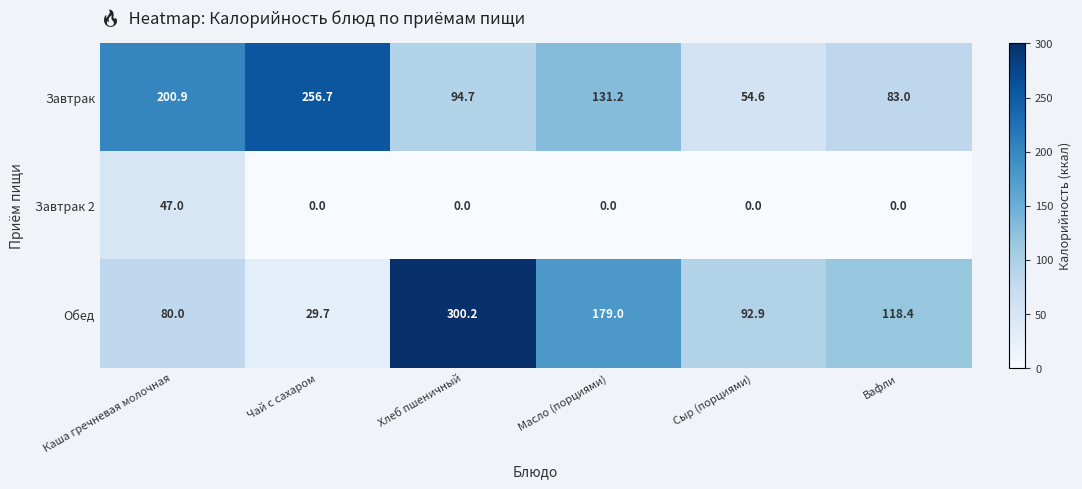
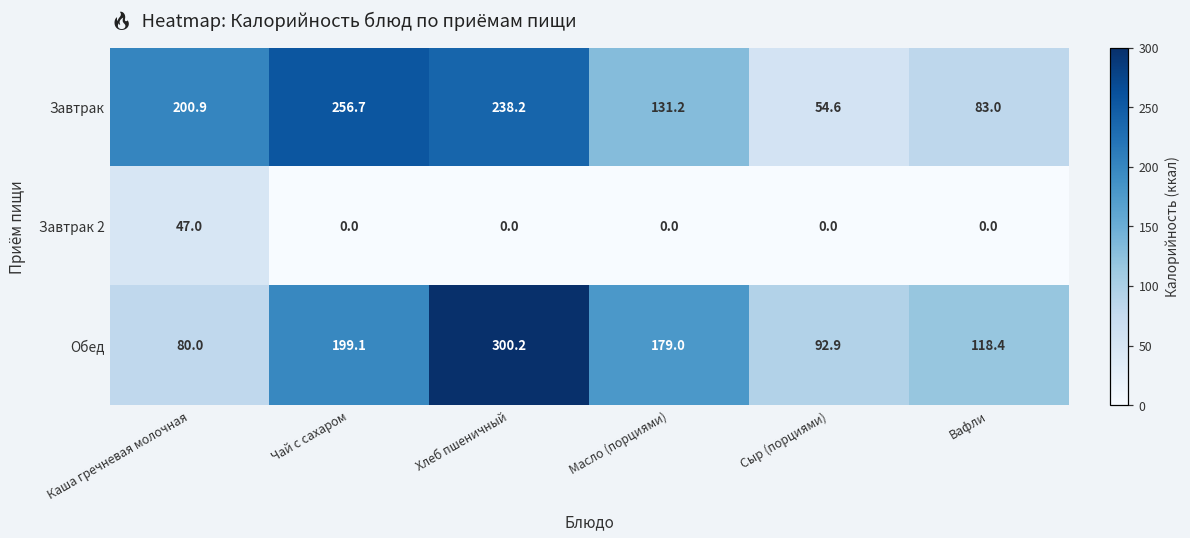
Завтрак, Хлеб пшеничный: 94.7 -> 238.2
Обед, Чай с сахаром: 29.7 -> 199.1
